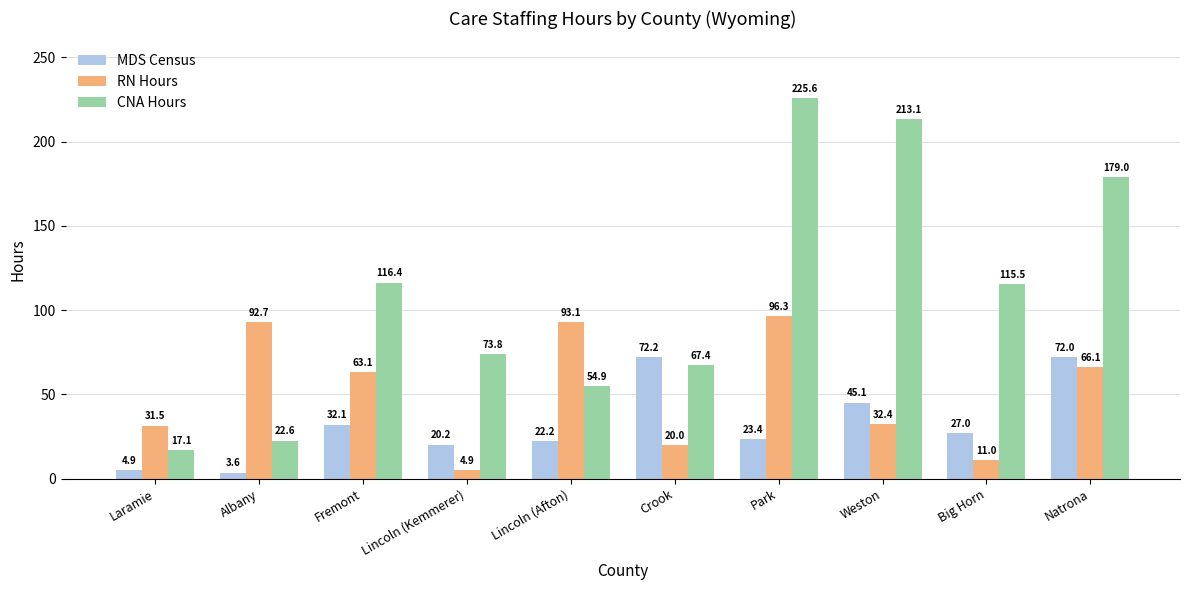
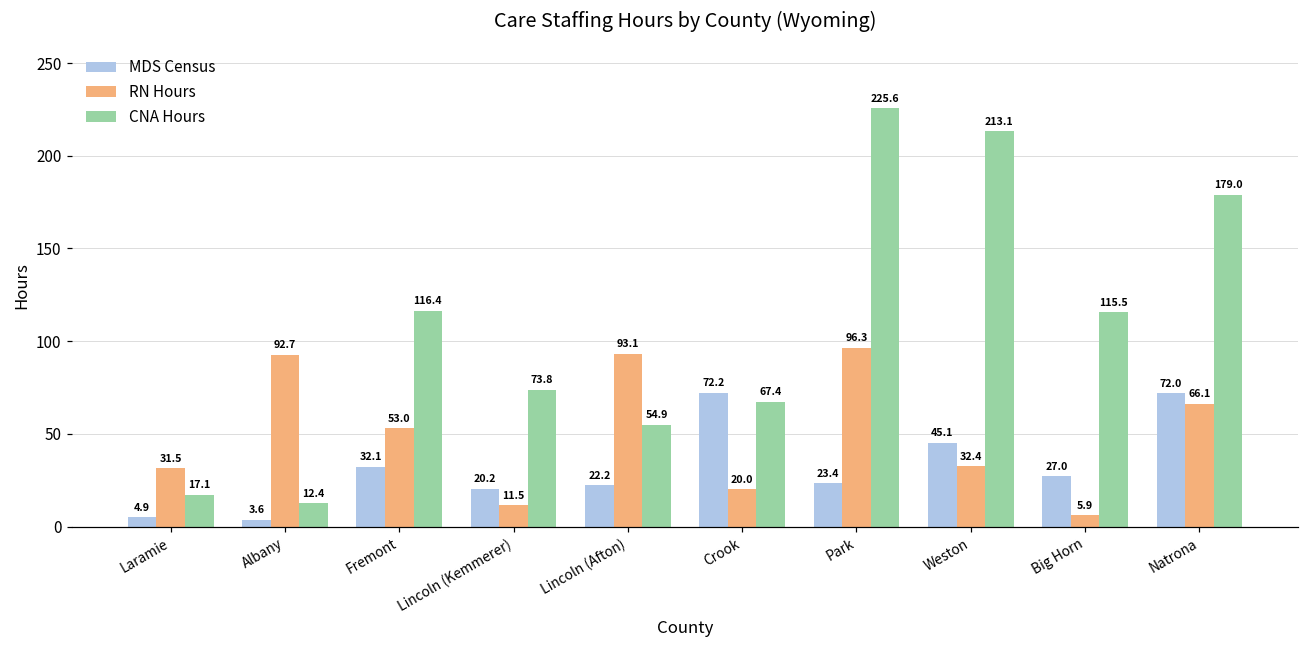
CNA Hours, Albany: 22.6 -> 12.4
RN Hours, Fremont: 63.1 -> 53.0
RN Hours, Lincoln (Kemmerer): 4.9 -> 11.5
RN Hours, Big Horn: 11.0 -> 5.9
